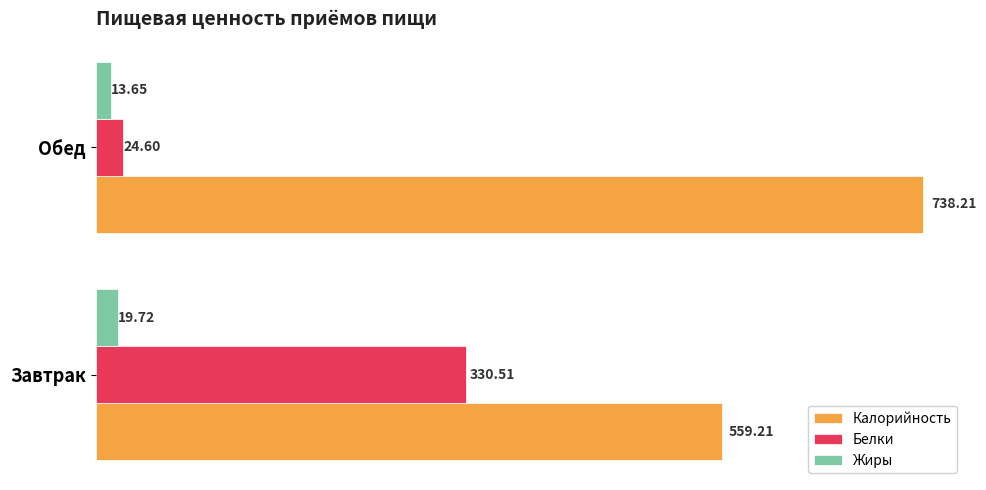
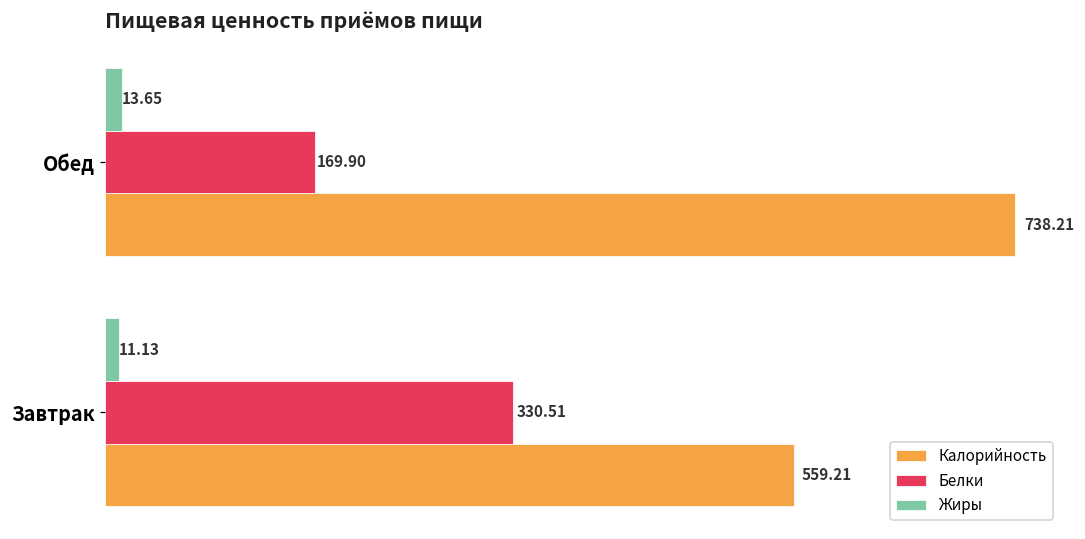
Белки, Обед: 24.60 -> 169.90
Жиры, Завтрак: 19.72 -> 11.13
